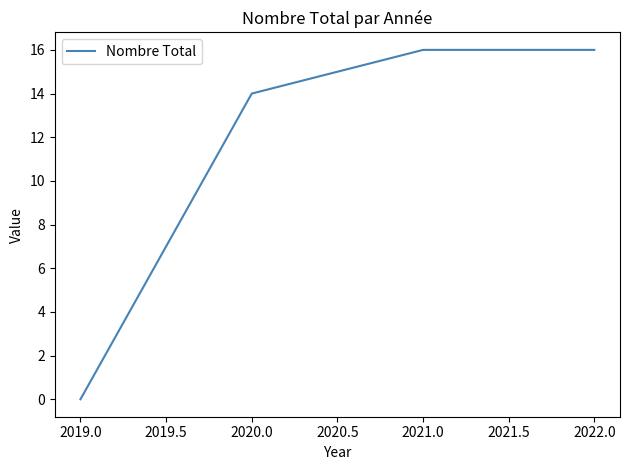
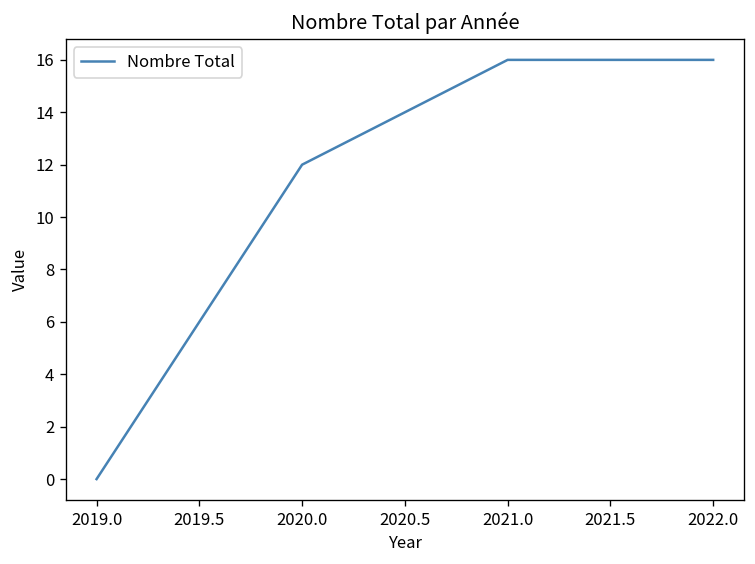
2020.0: 14 -> 12
